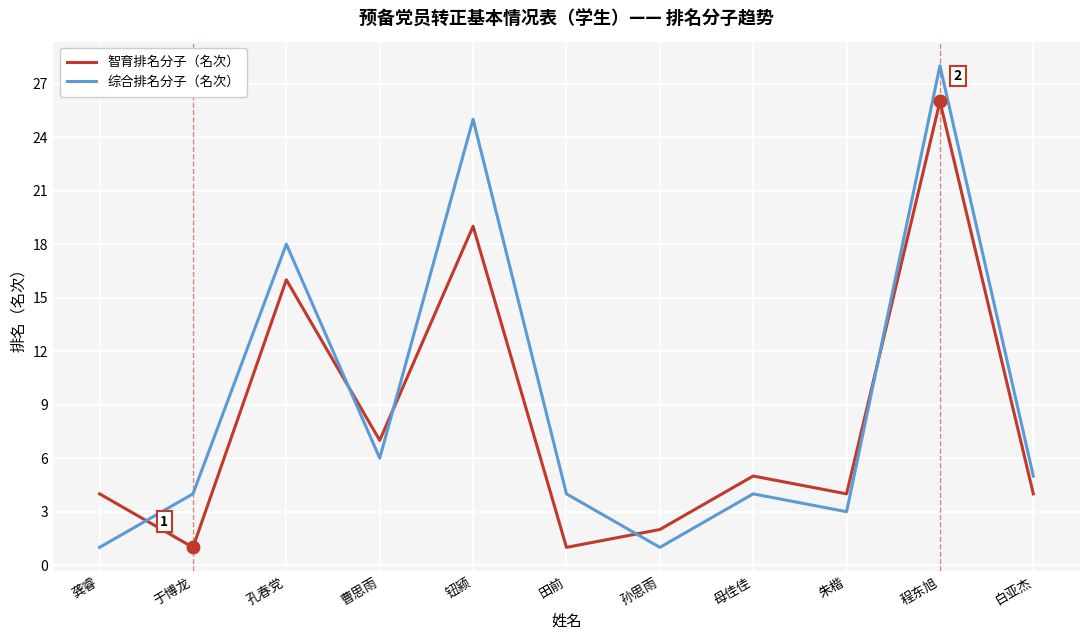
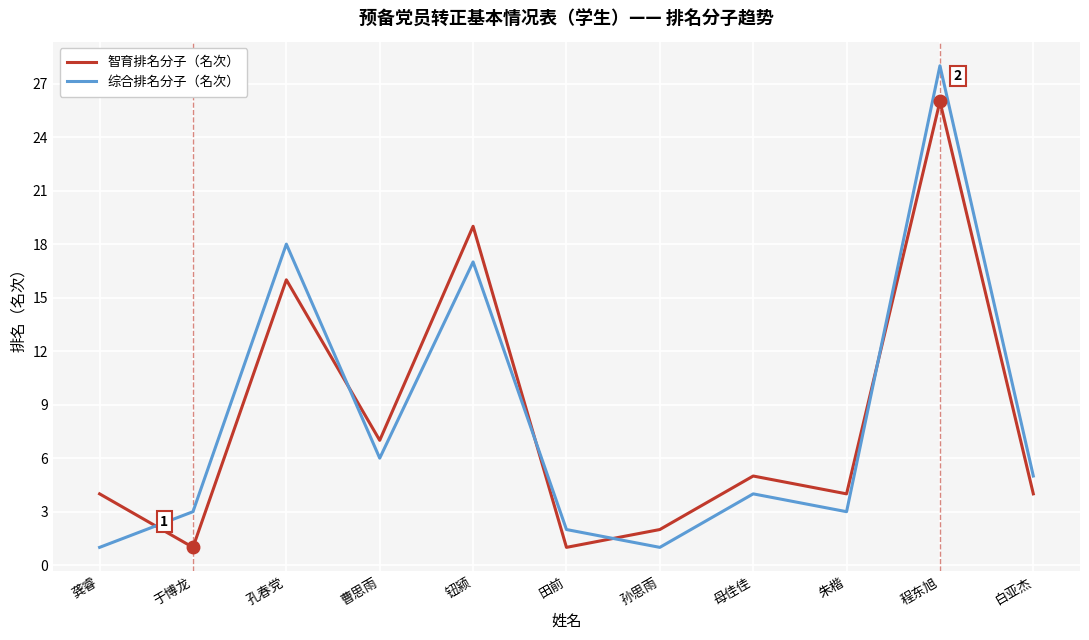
综合排名分子（名次）, 于博龙: 4 -> 3
综合排名分子（名次）, 钮颍: 25 -> 17
综合排名分子（名次）, 田前: 4 -> 2
